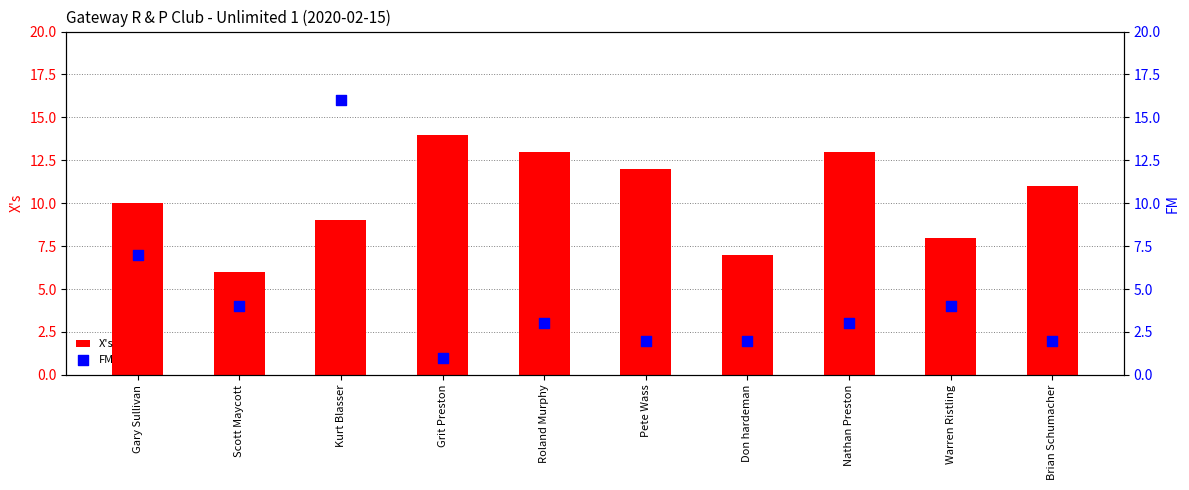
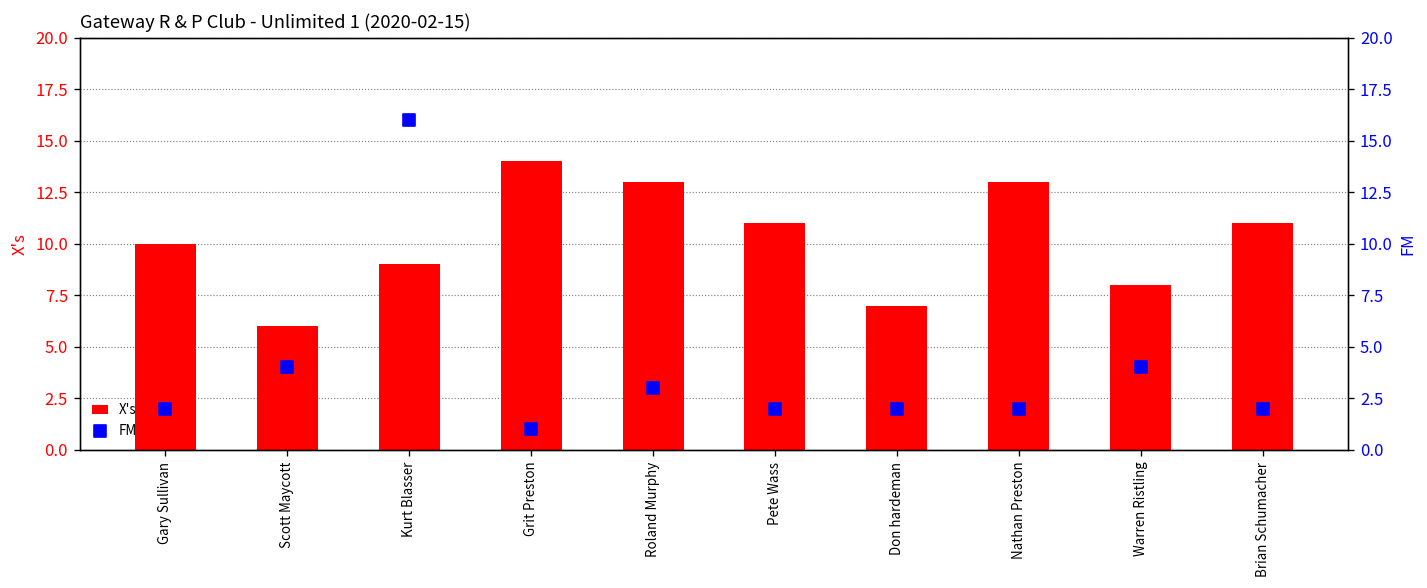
X's, Pete Wass: 12 -> 11
FM, Gary Sullivan: 7 -> 2
FM, Nathan Preston: 3 -> 2
